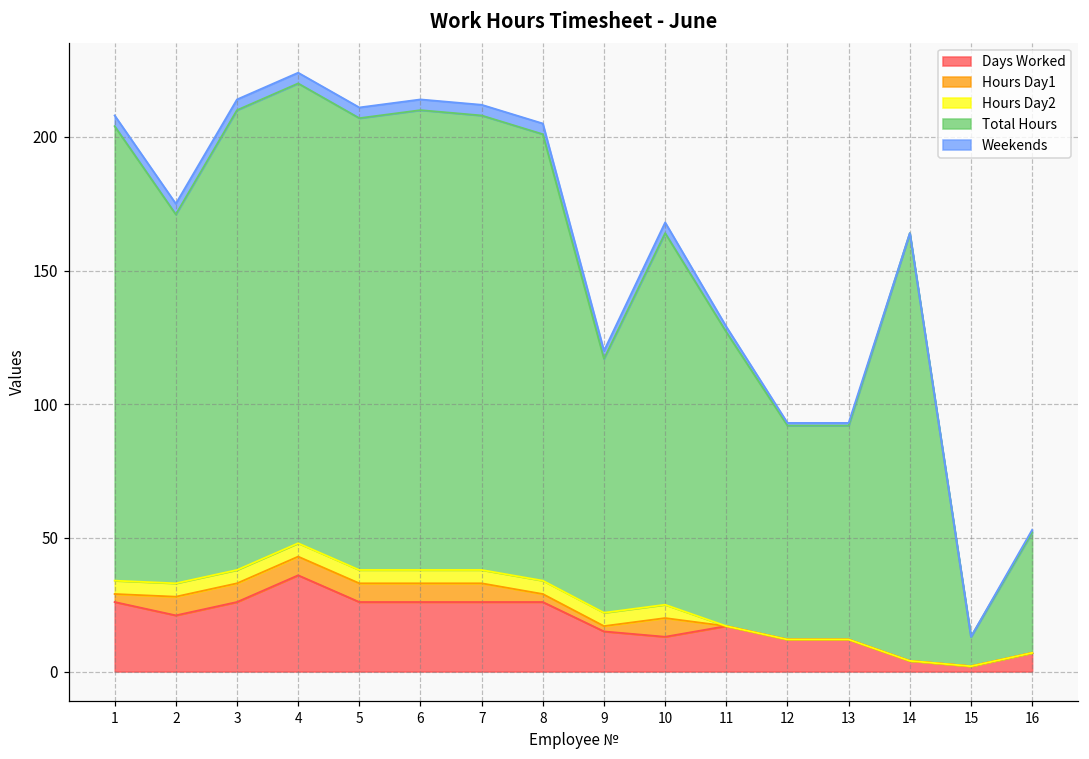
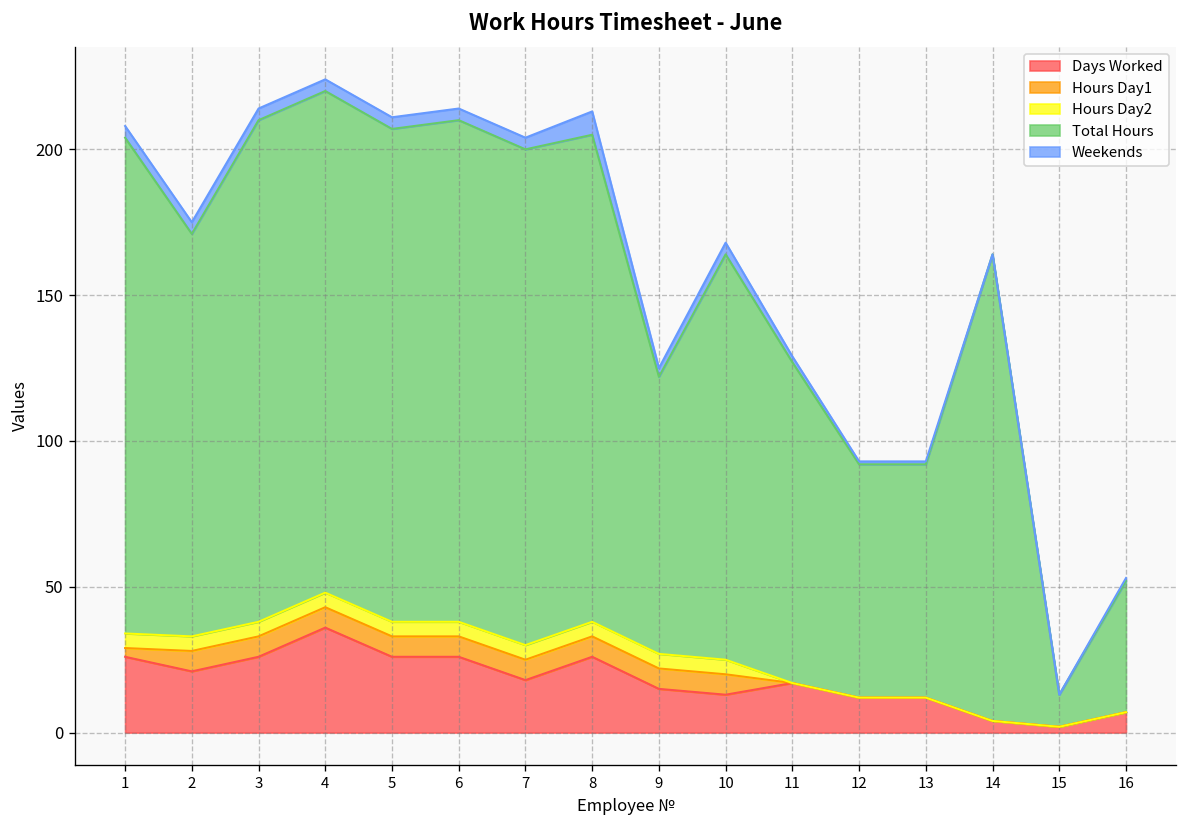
Days Worked, 7: 26 -> 18
Hours Day1, 8: 3 -> 7
Weekends, 8: 4 -> 8
Hours Day1, 9: 2 -> 7
